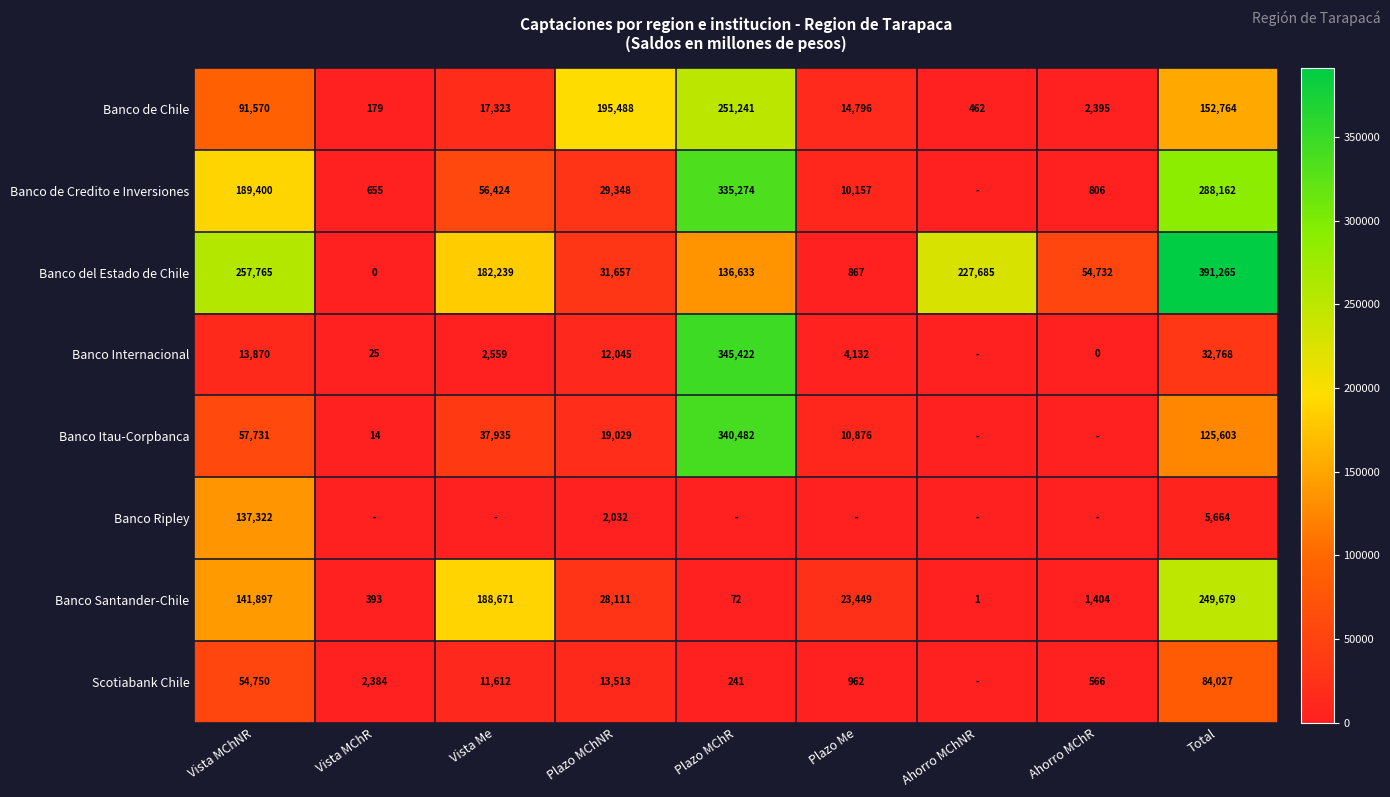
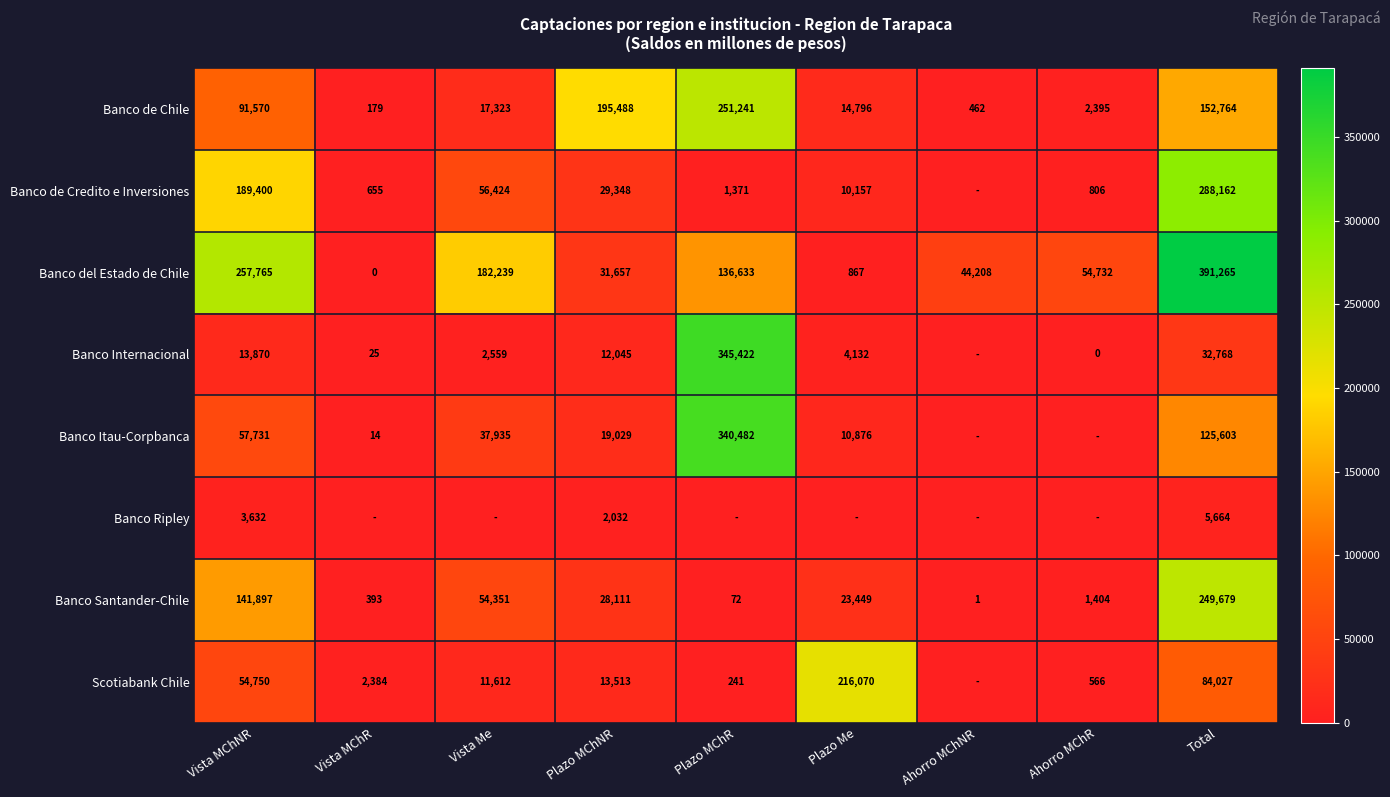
Banco de Credito e Inversiones, Plazo MChR: 335,274 -> 1,371
Banco del Estado de Chile, Ahorro MChNR: 227,685 -> 44,208
Banco Ripley, Vista MChNR: 137,322 -> 3,632
Banco Santander-Chile, Vista Me: 188,671 -> 54,351
Scotiabank Chile, Plazo Me: 962 -> 216,070
